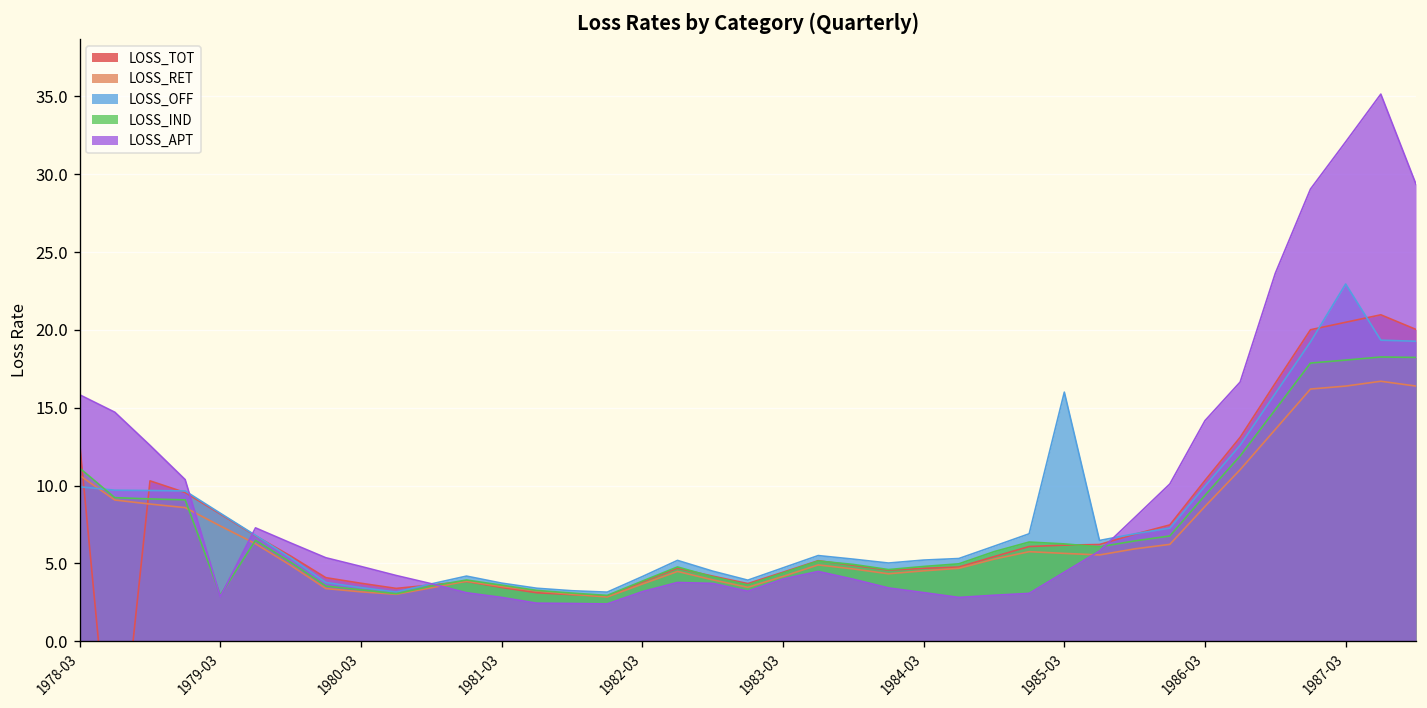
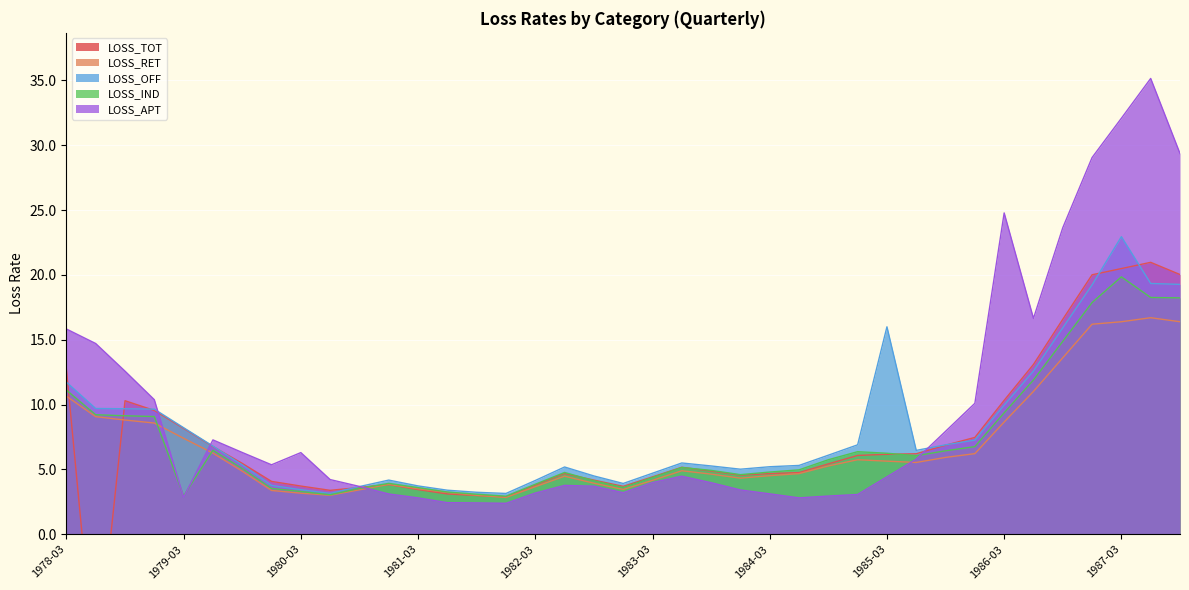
LOSS_OFF, 1978-03: 9.9 -> 11.7
LOSS_APT, 1980-03: 4.8 -> 6.3
LOSS_APT, 1986-03: 14.2 -> 24.8
LOSS_IND, 1987-03: 18.1 -> 19.9
